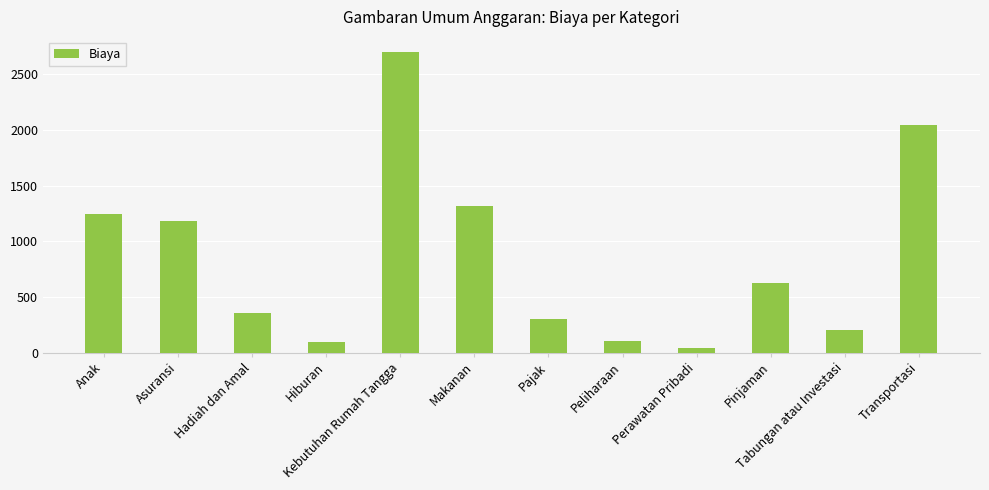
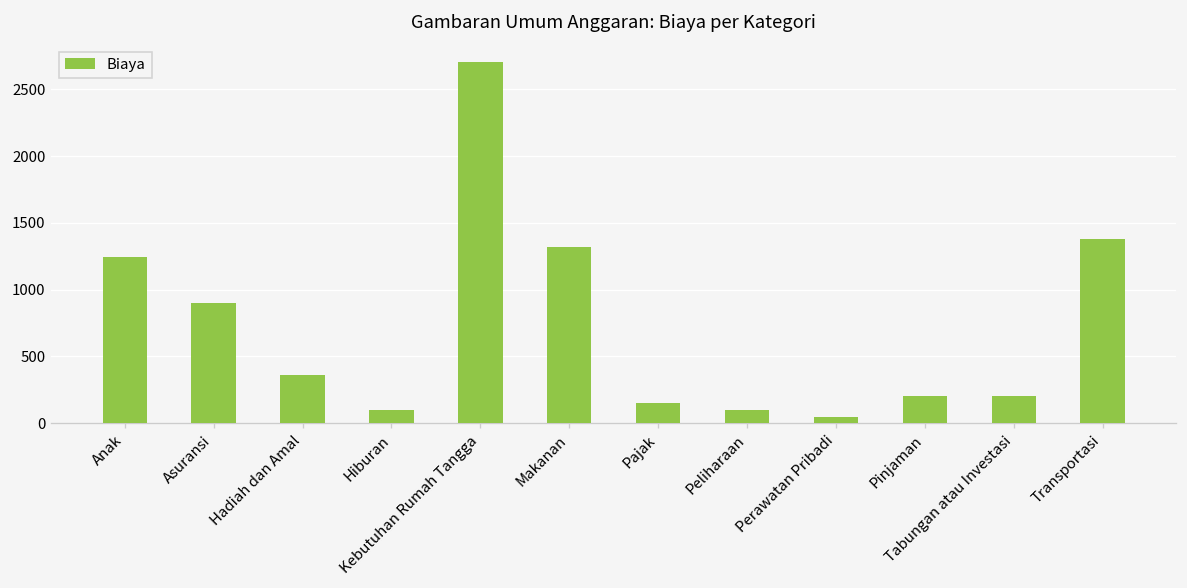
Asuransi: 1180 -> 900
Pajak: 300 -> 150
Pinjaman: 630 -> 200
Transportasi: 2050 -> 1380
